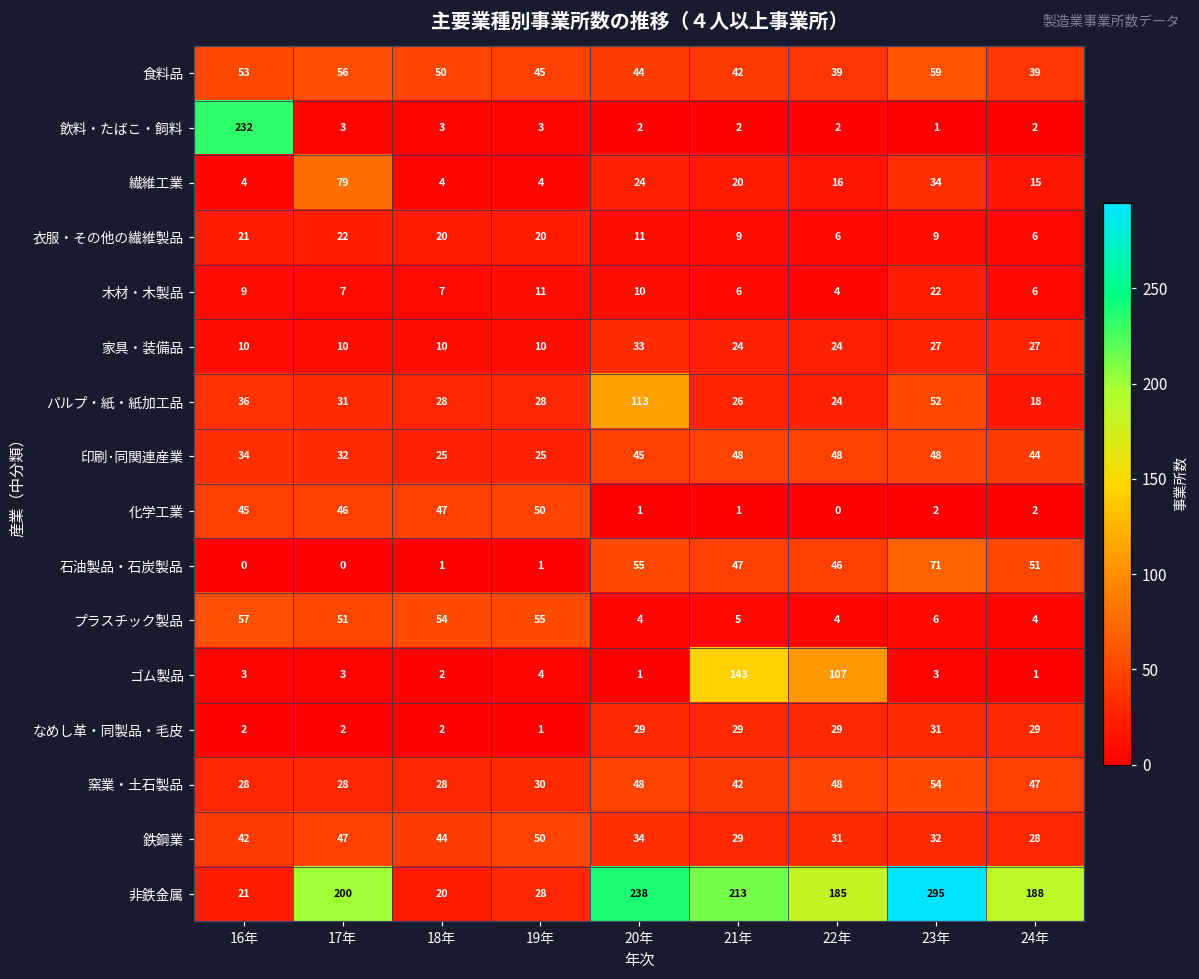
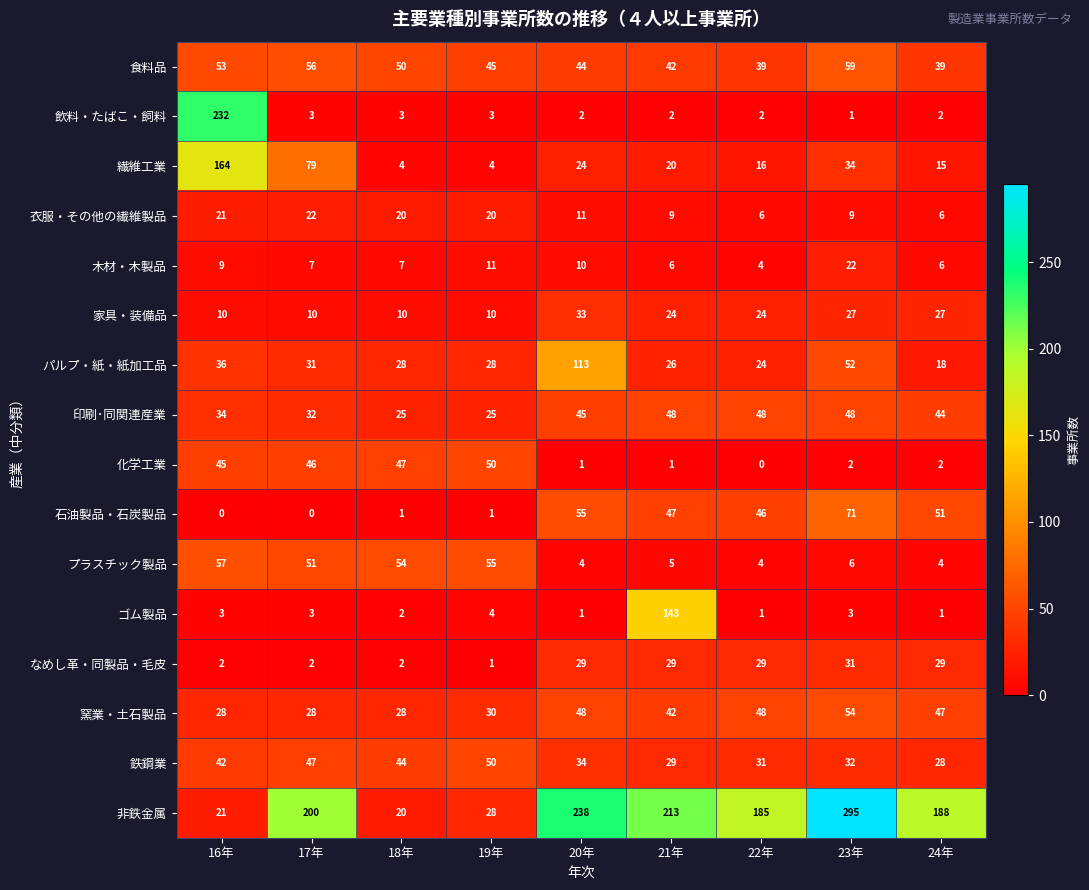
繊維工業, 16年: 4 -> 164
ゴム製品, 22年: 107 -> 1
